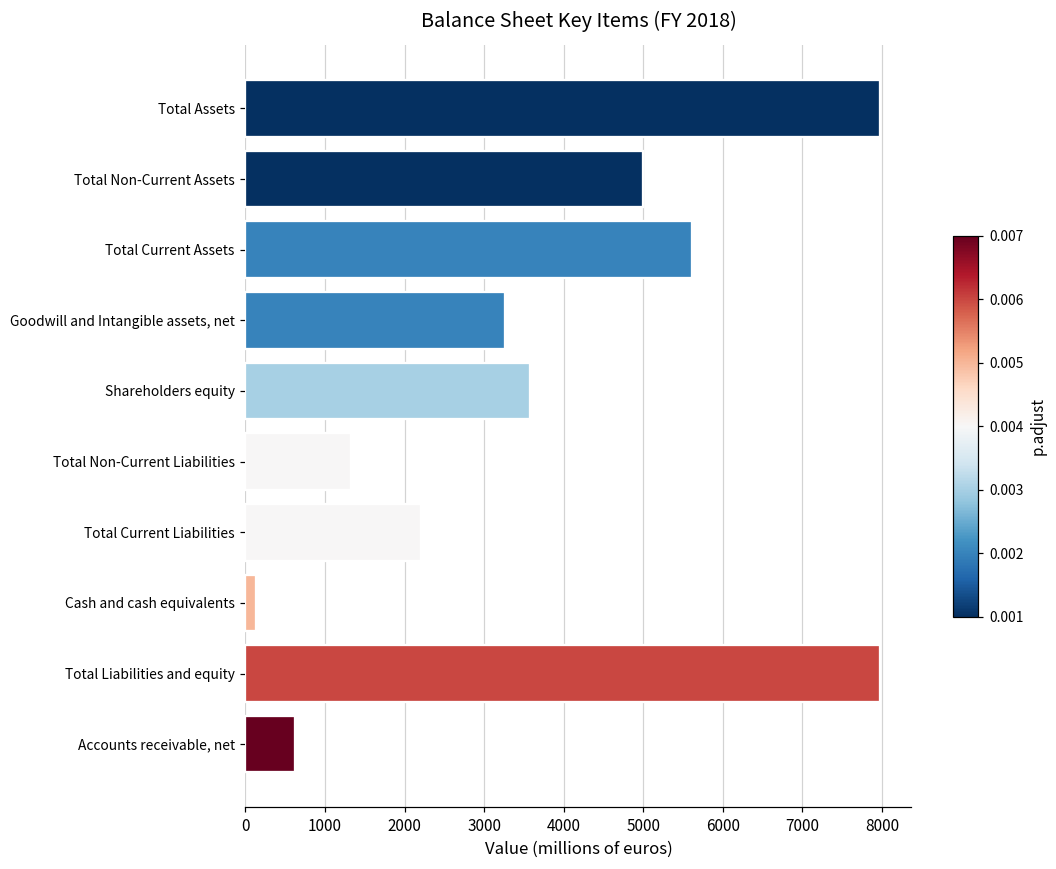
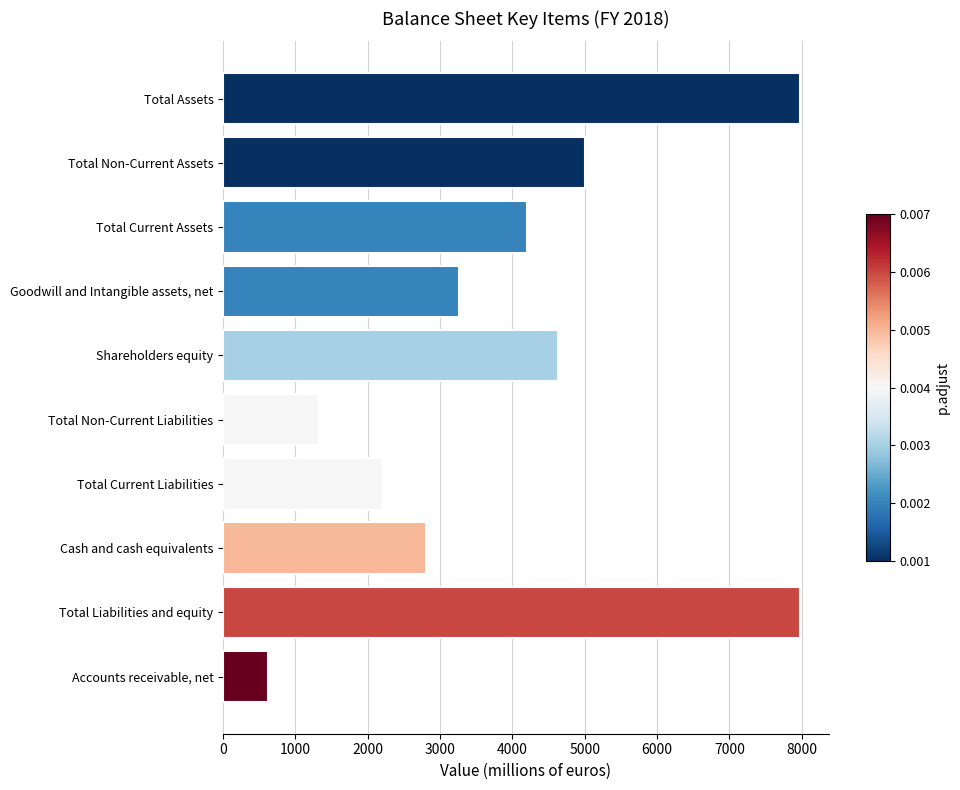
Total Current Assets: 5600 -> 4200
Shareholders equity: 3600 -> 4600
Cash and cash equivalents: 100 -> 2800
